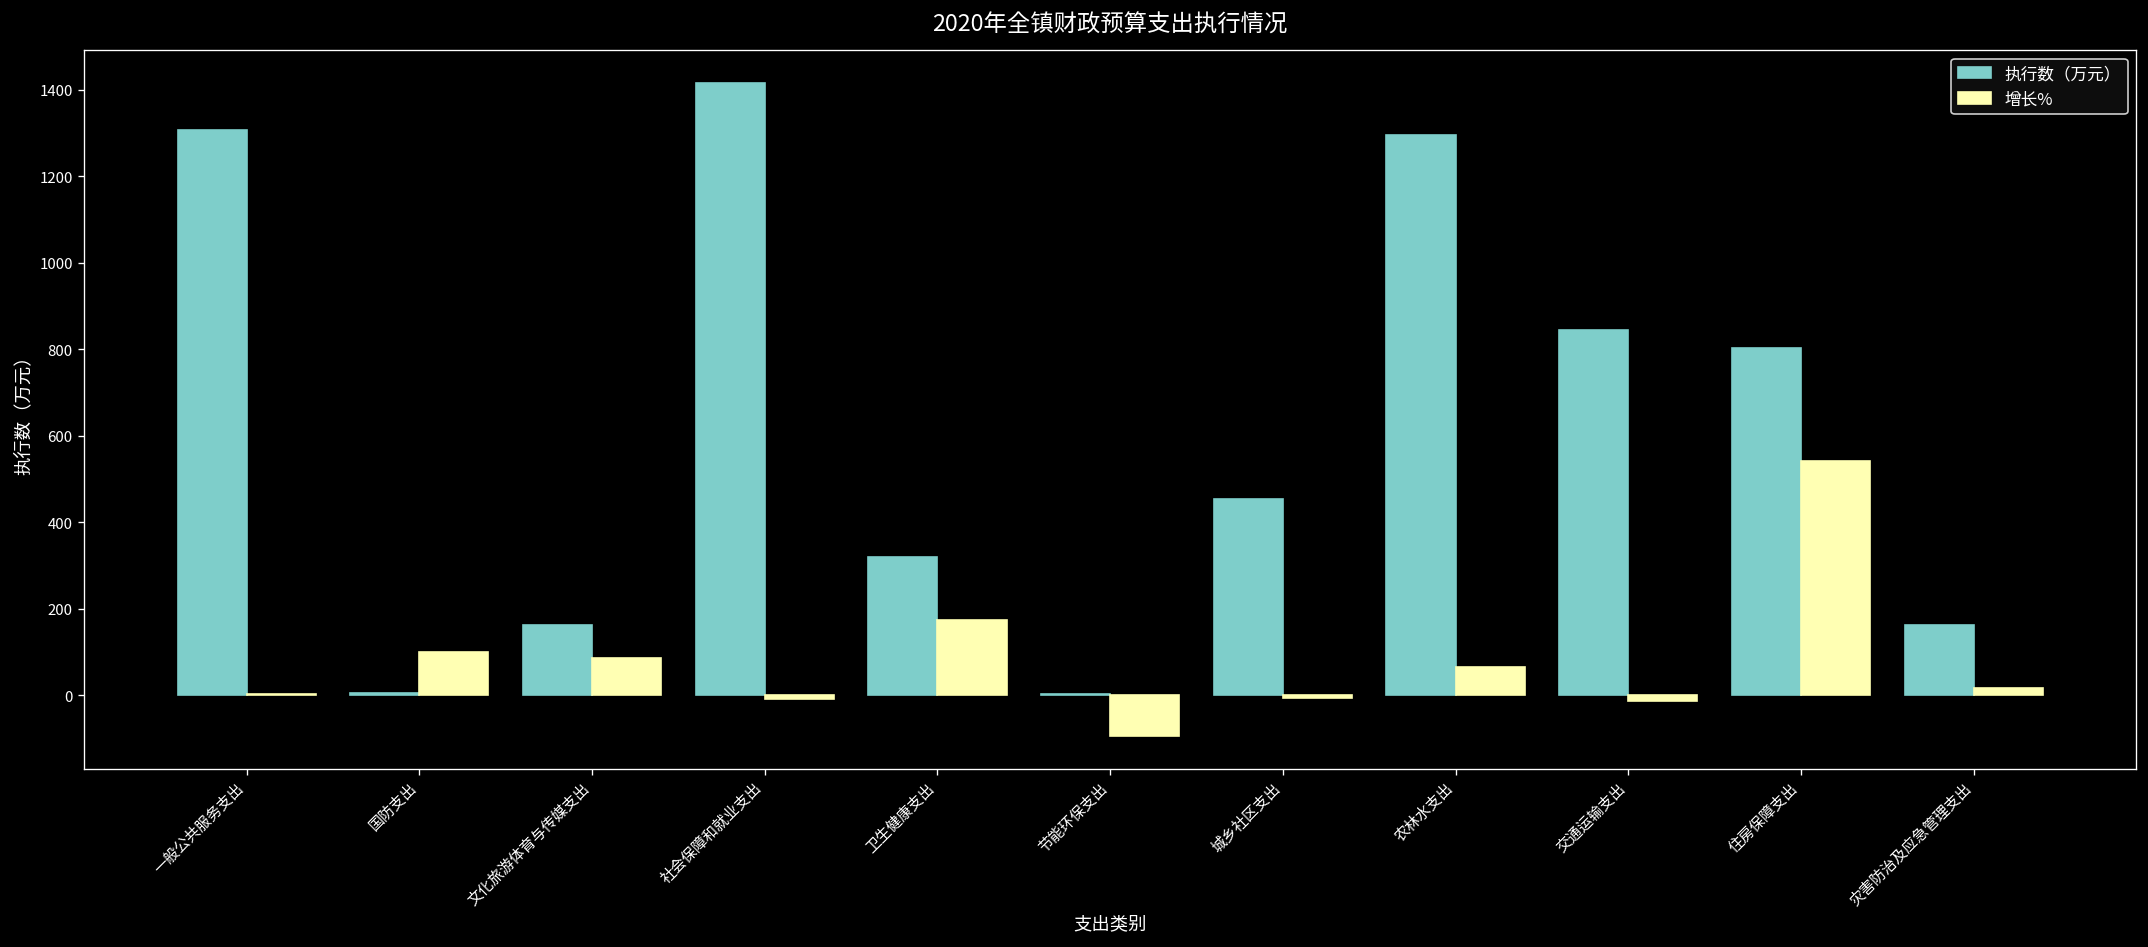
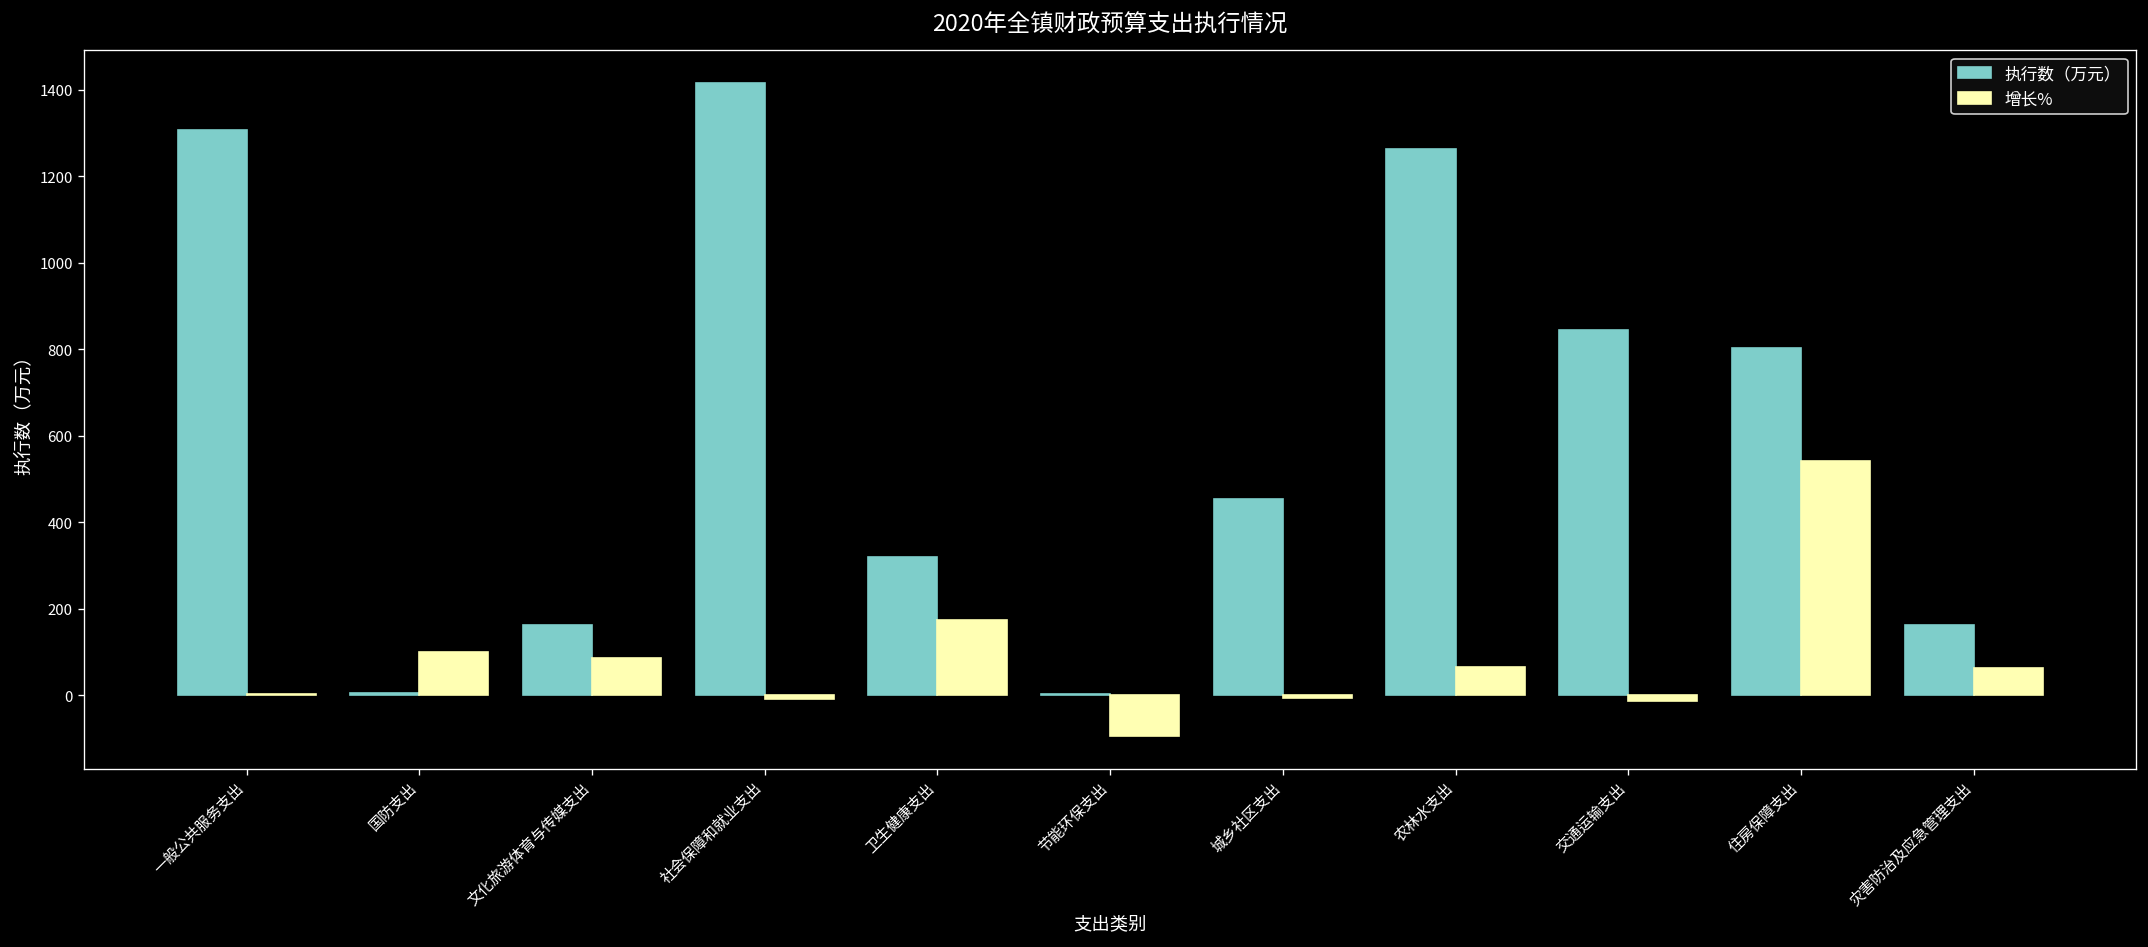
执行数（万元）, 农林水支出: 1290 -> 1260
增长%, 灾害防治及应急管理支出: 20 -> 60
